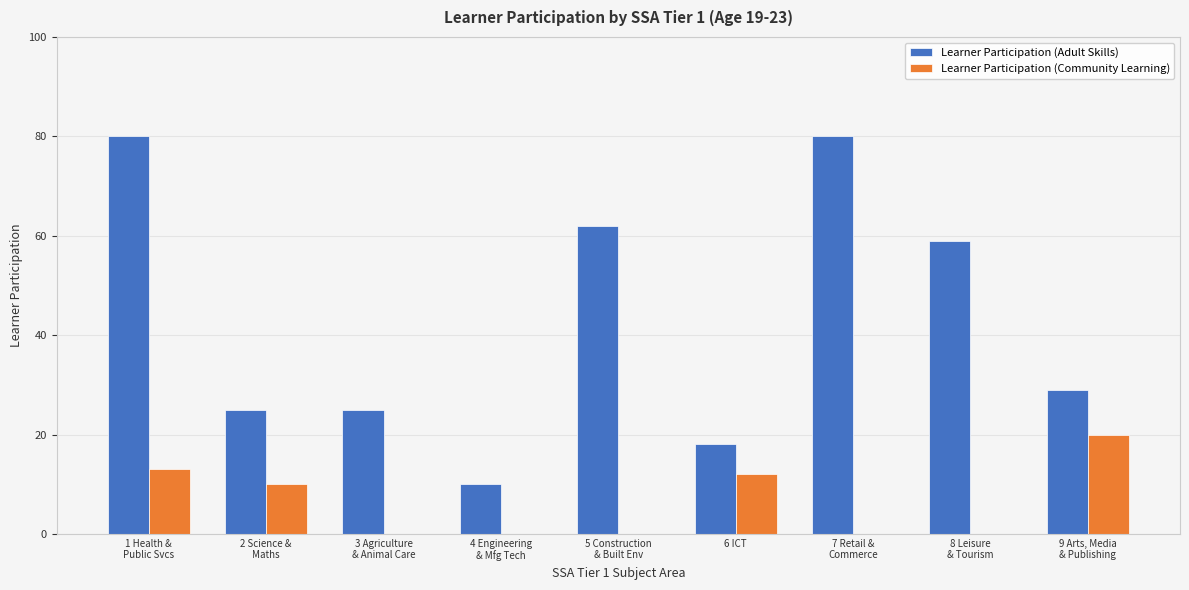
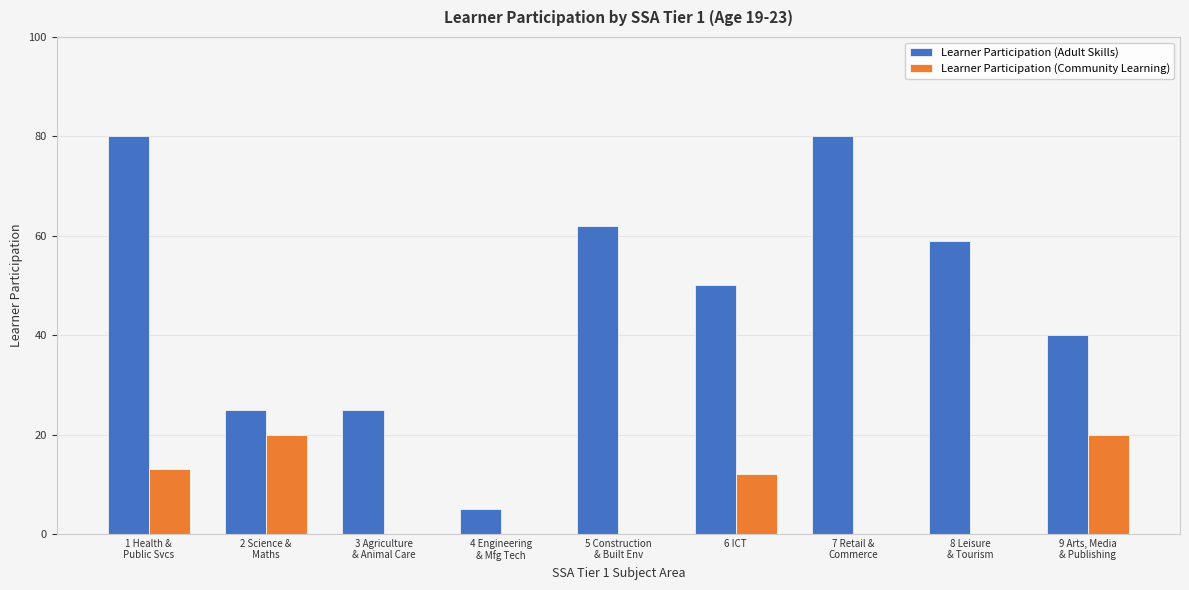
Learner Participation (Community Learning), 2 Science & Maths: 10 -> 20
Learner Participation (Adult Skills), 4 Engineering & Mfg Tech: 10 -> 5
Learner Participation (Adult Skills), 6 ICT: 18 -> 50
Learner Participation (Adult Skills), 9 Arts, Media & Publishing: 29 -> 40
